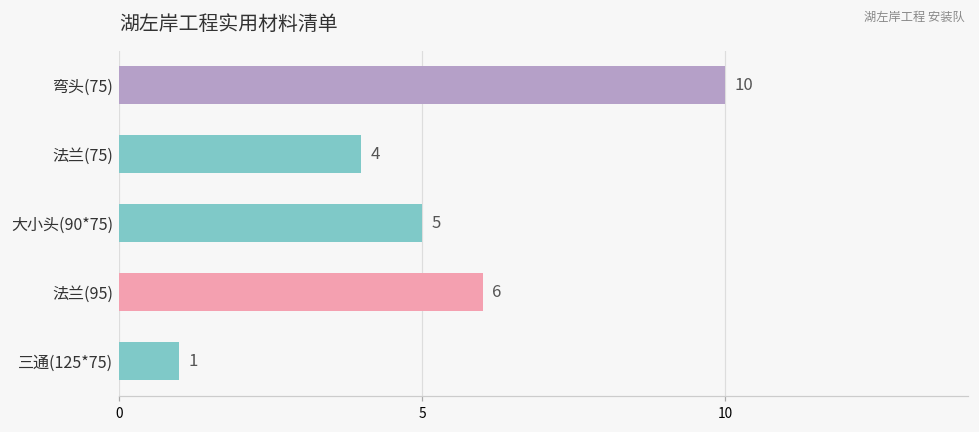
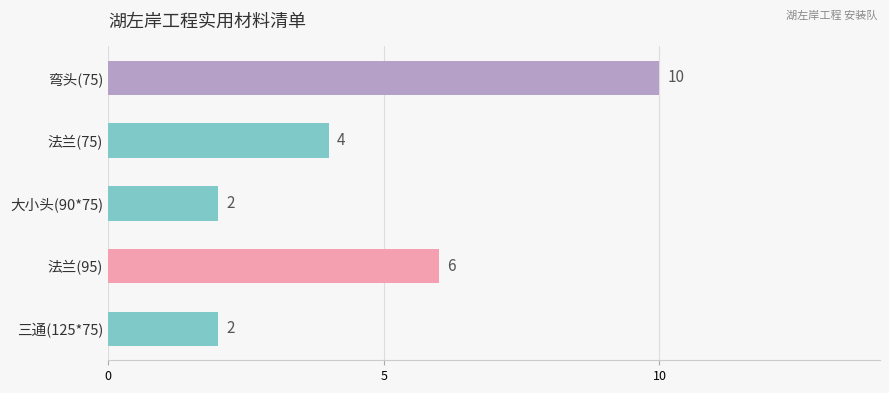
大小头(90*75): 5 -> 2
三通(125*75): 1 -> 2
